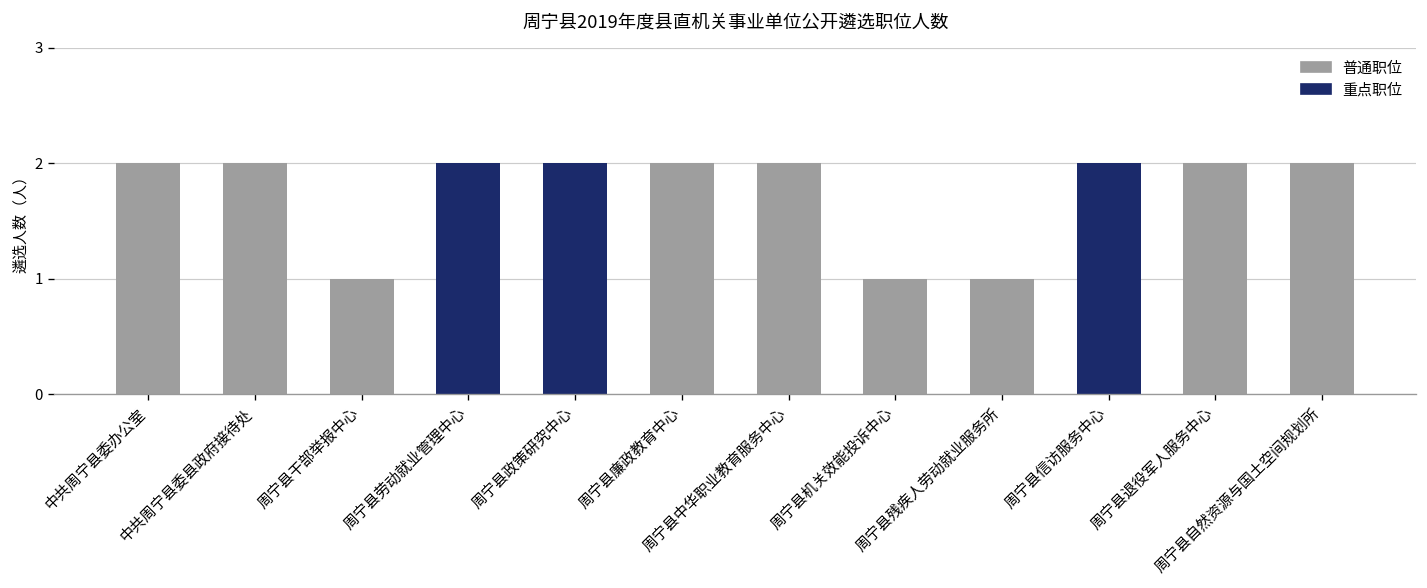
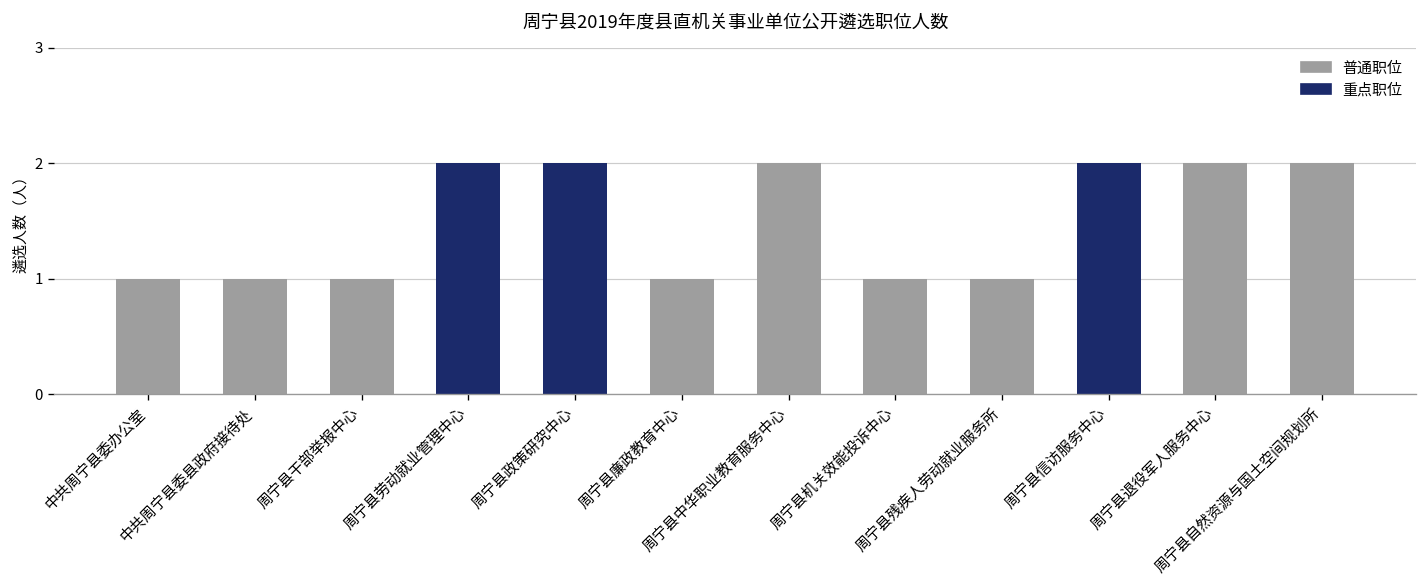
中共周宁县委办公室: 2 -> 1
中共周宁县委县政府接待处: 2 -> 1
周宁县廉政教育中心: 2 -> 1
